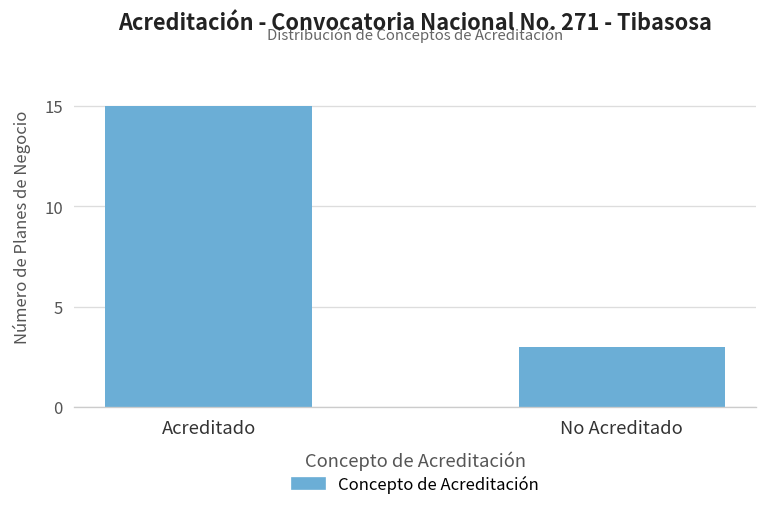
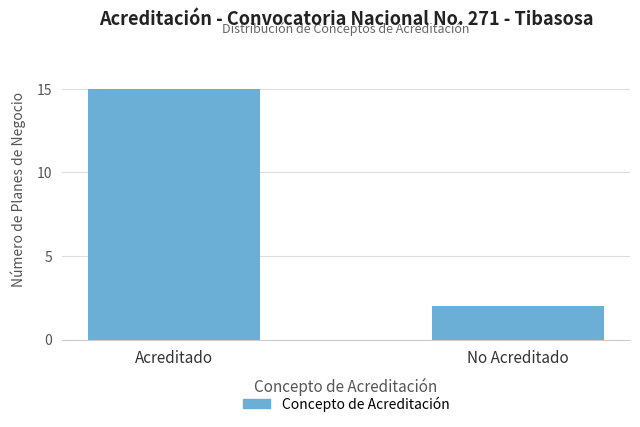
No Acreditado: 3 -> 2
